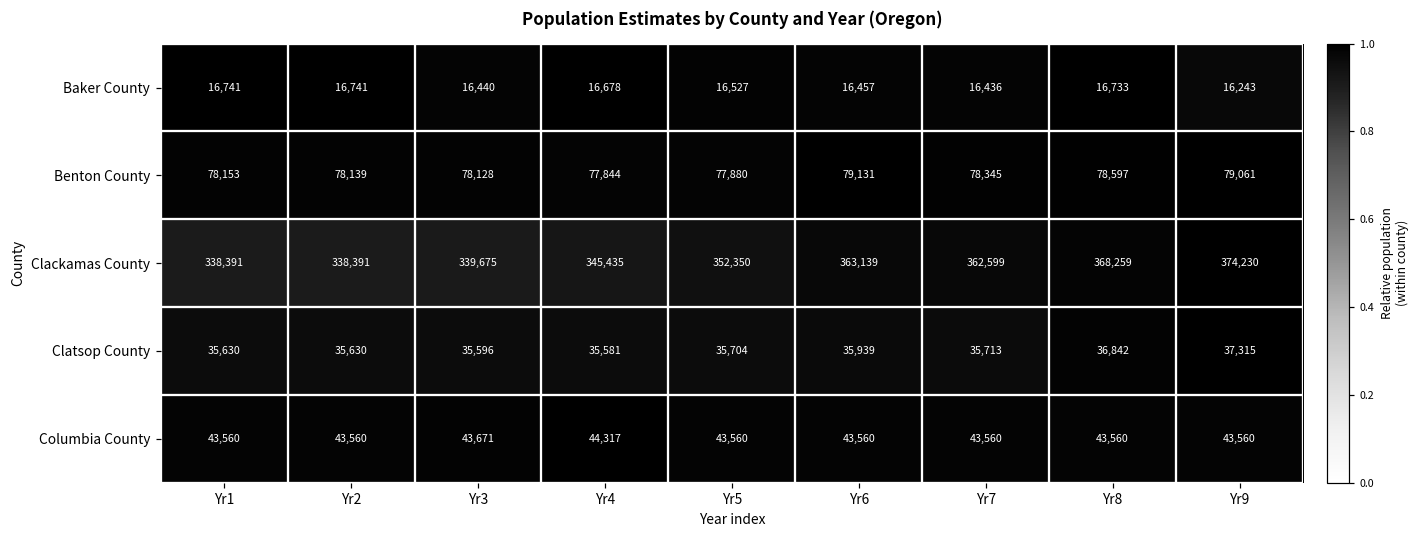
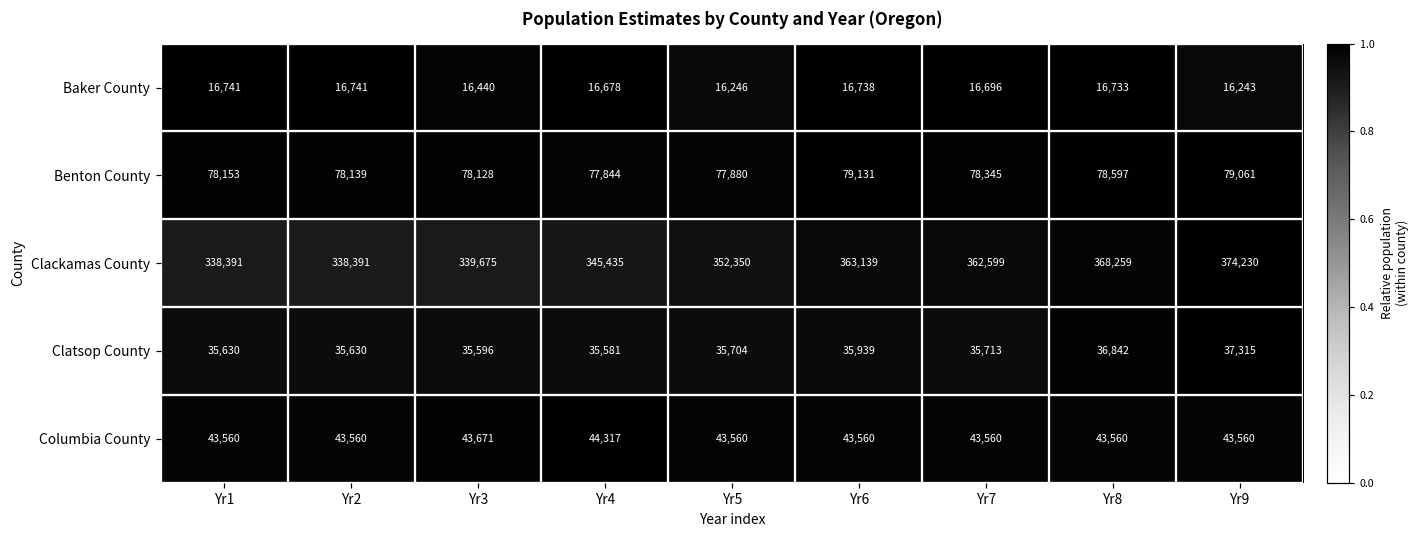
Baker County, Yr5: 16,527 -> 16,246
Baker County, Yr6: 16,457 -> 16,738
Baker County, Yr7: 16,436 -> 16,696
